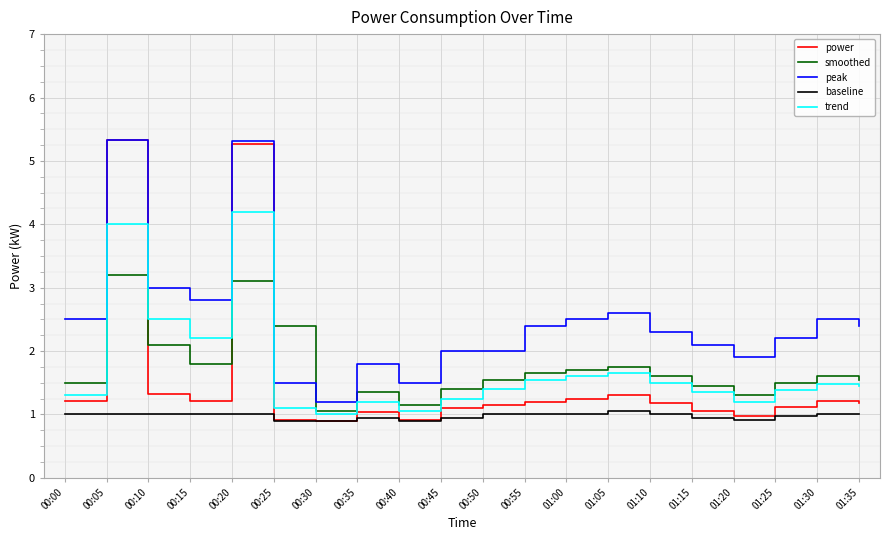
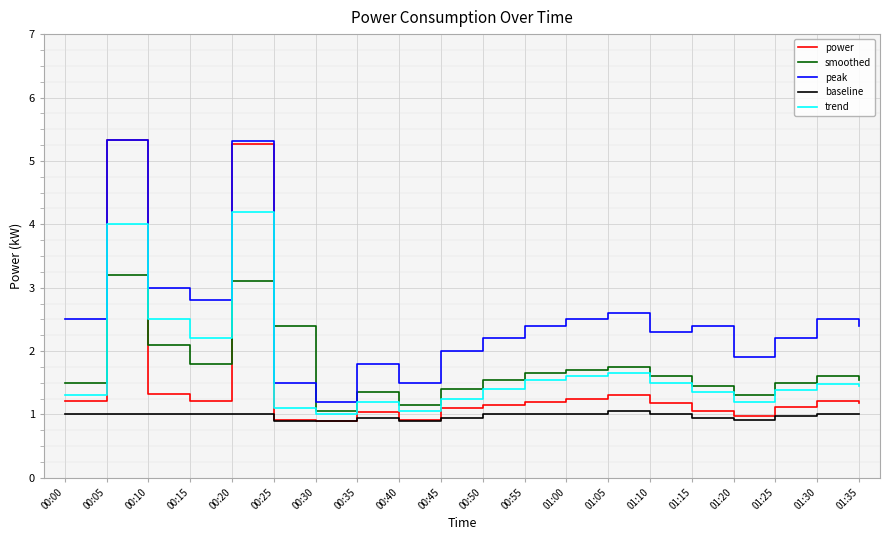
peak, 00:50: 2.0 -> 2.2
peak, 01:15: 2.1 -> 2.4
